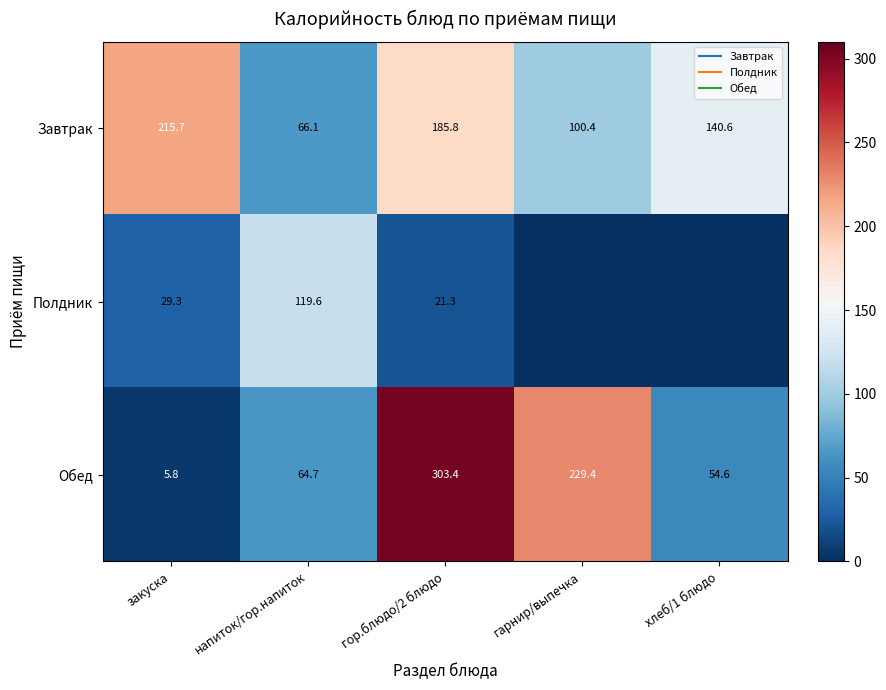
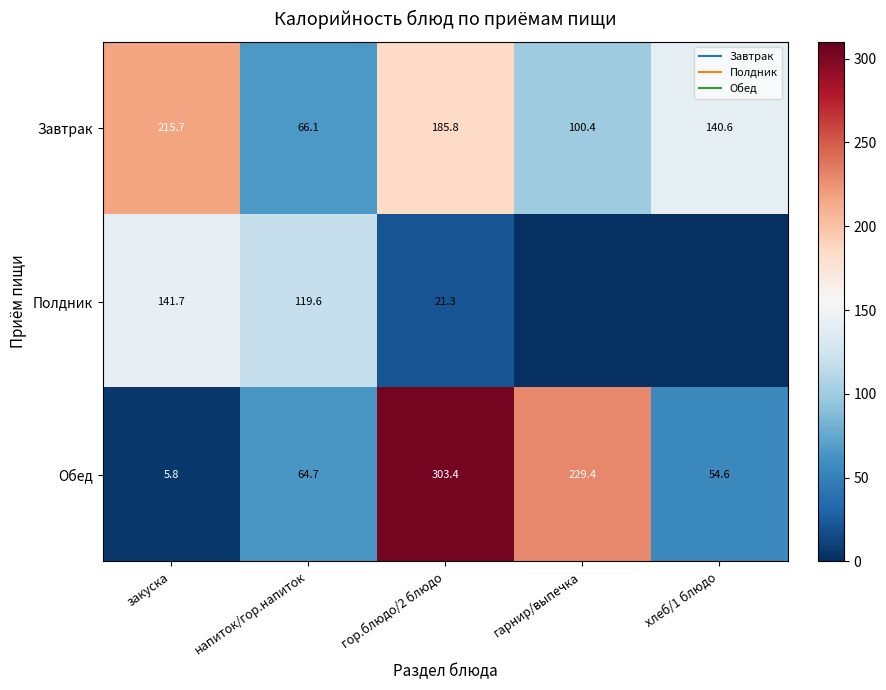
Полдник, закуска: 29.3 -> 141.7
